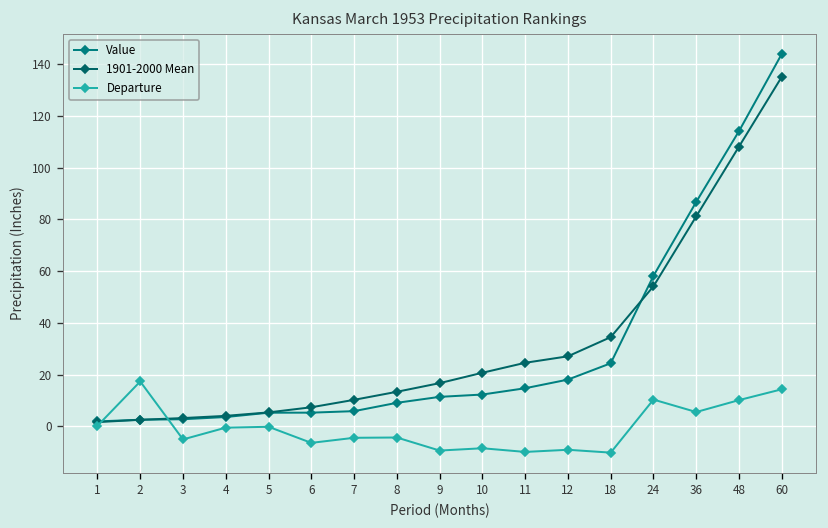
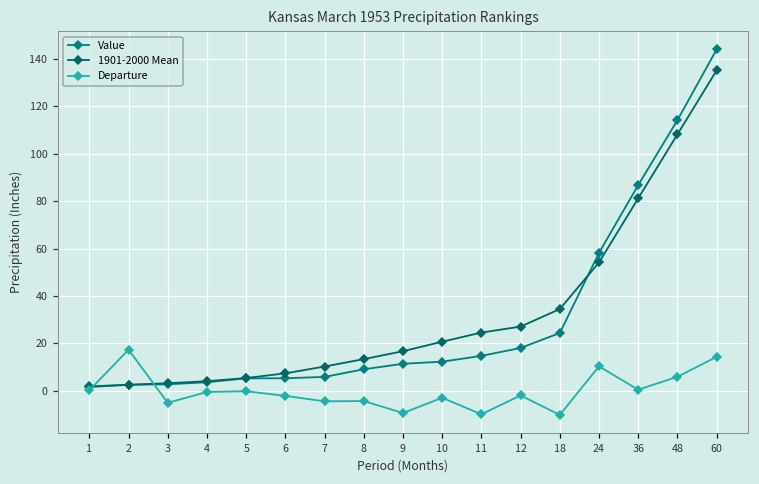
Departure, 6: -6 -> -2
Departure, 10: -8 -> -3
Departure, 12: -9 -> -2
Departure, 36: 6 -> 1
Departure, 48: 10 -> 6
